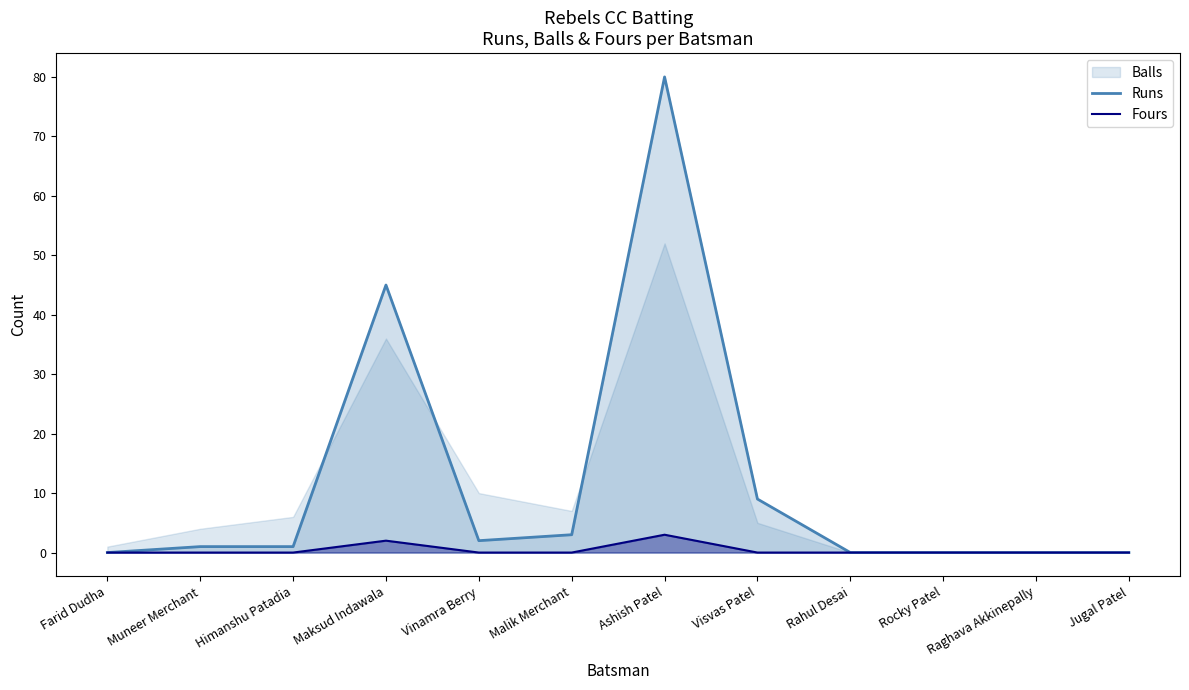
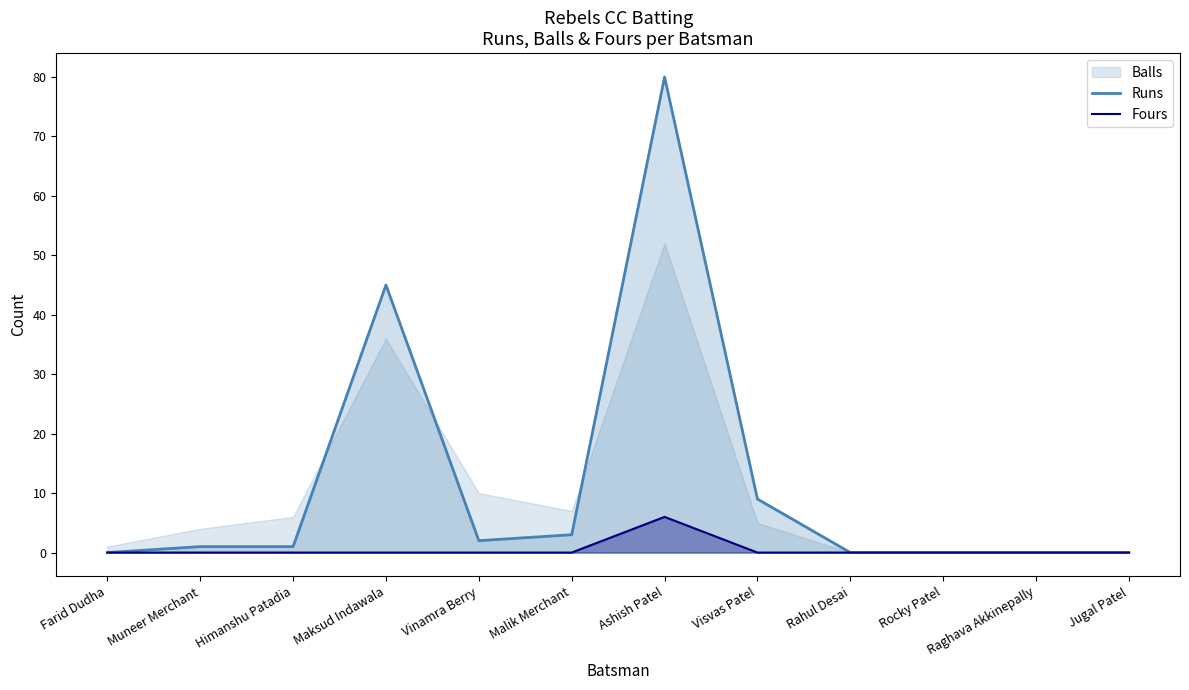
Fours, Maksud Indawala: 2 -> 0
Fours, Ashish Patel: 3 -> 6
